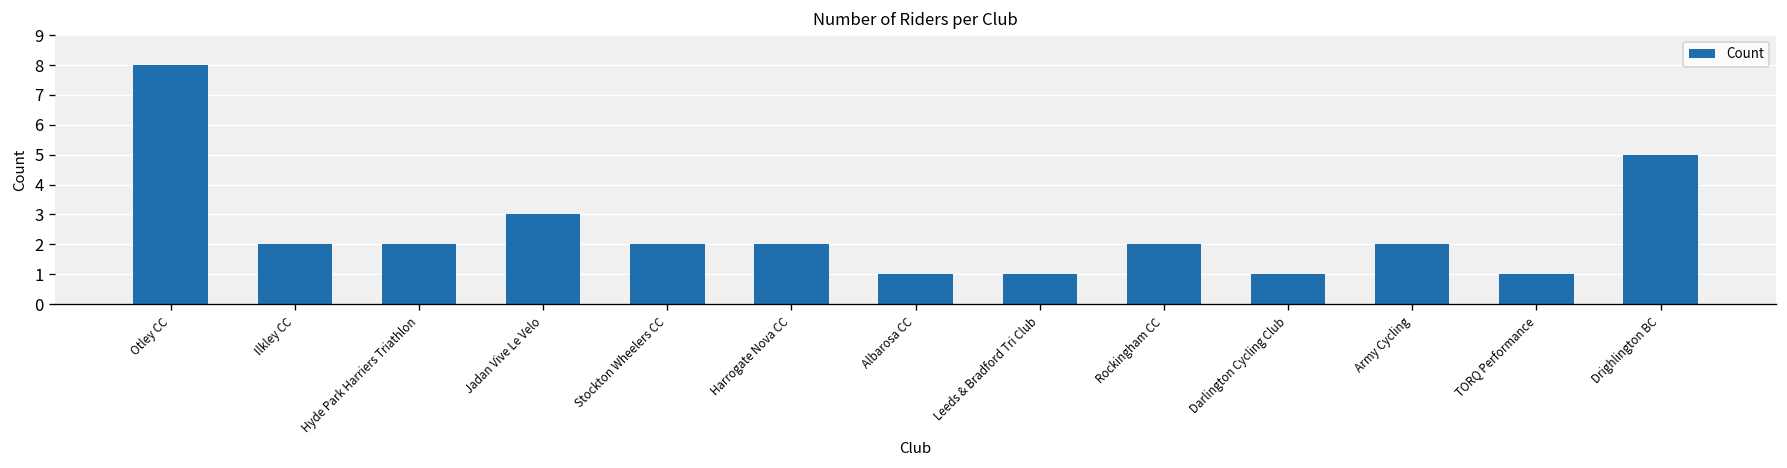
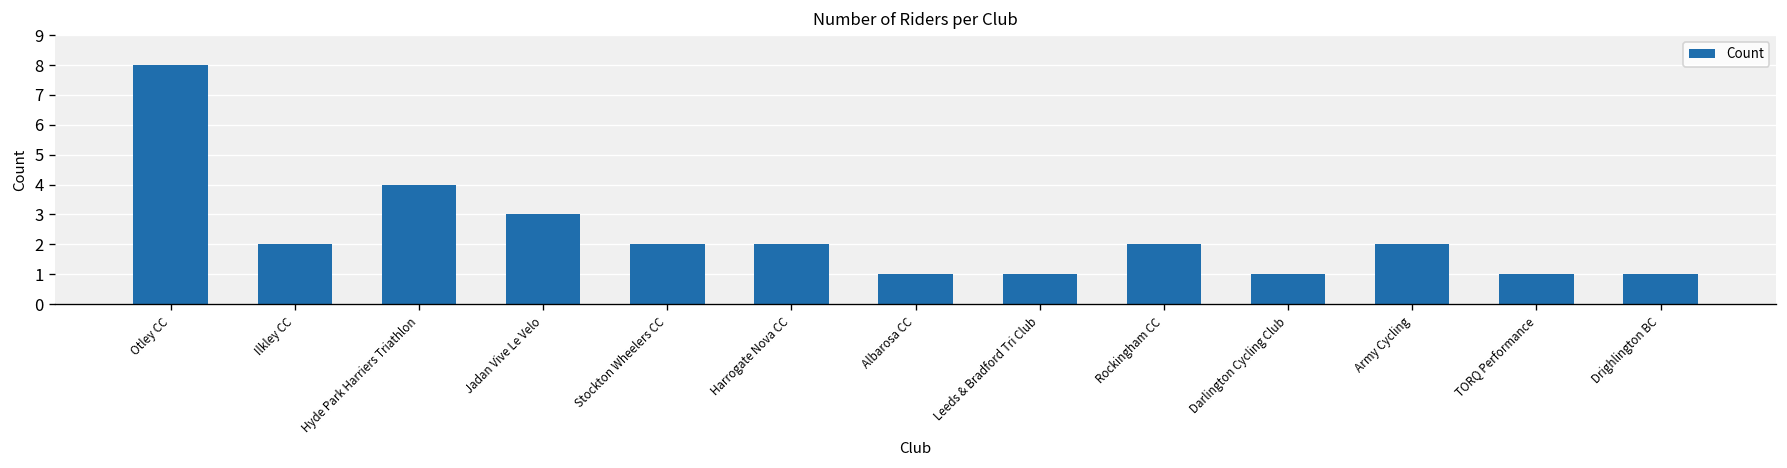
Hyde Park Harriers Triathlon: 2 -> 4
Drighlington BC: 5 -> 1
